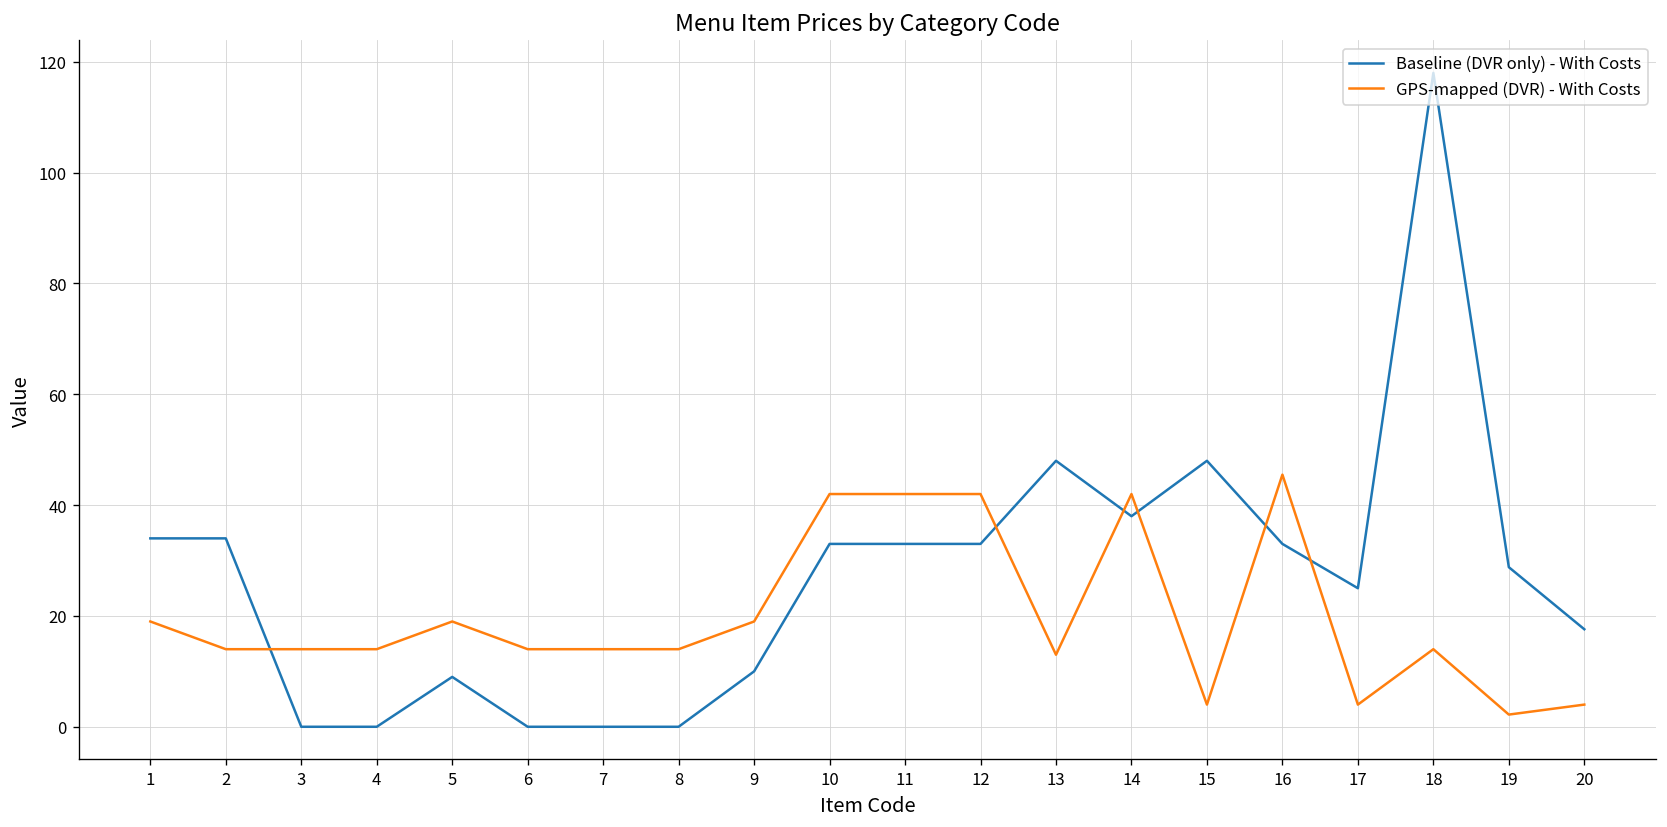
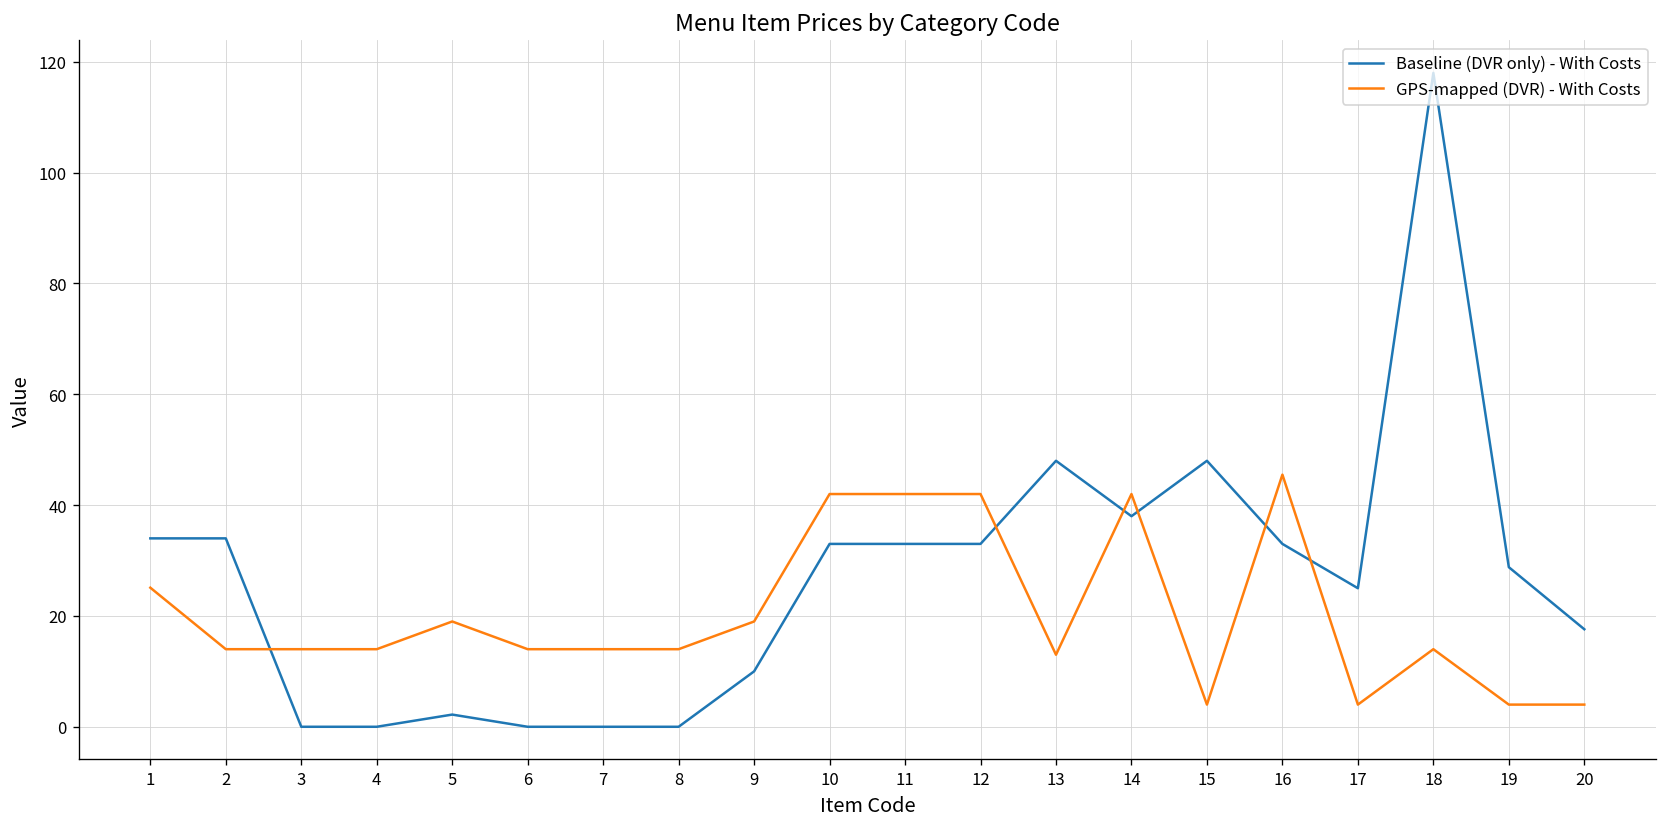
GPS-mapped (DVR) - With Costs, 1: 19 -> 25
Baseline (DVR only) - With Costs, 5: 9 -> 2
GPS-mapped (DVR) - With Costs, 19: 2 -> 4
